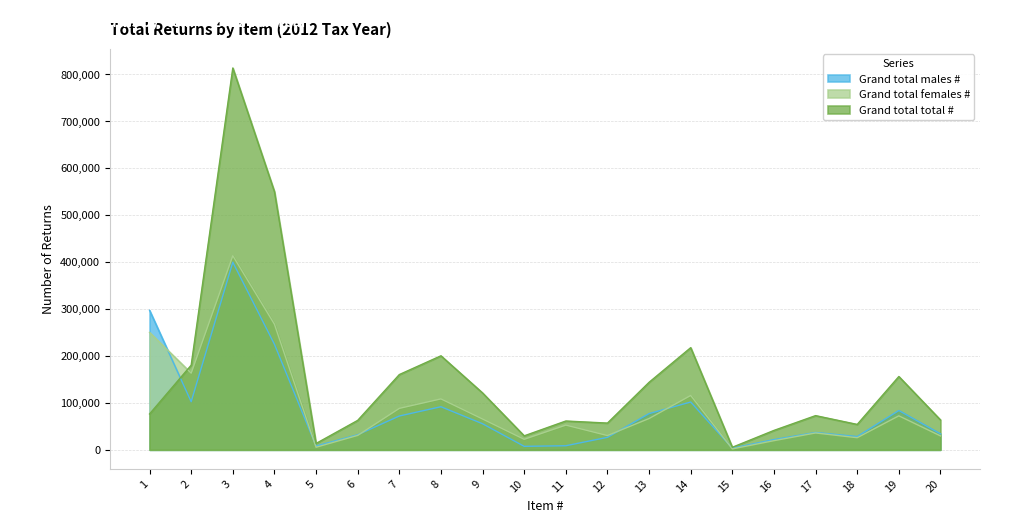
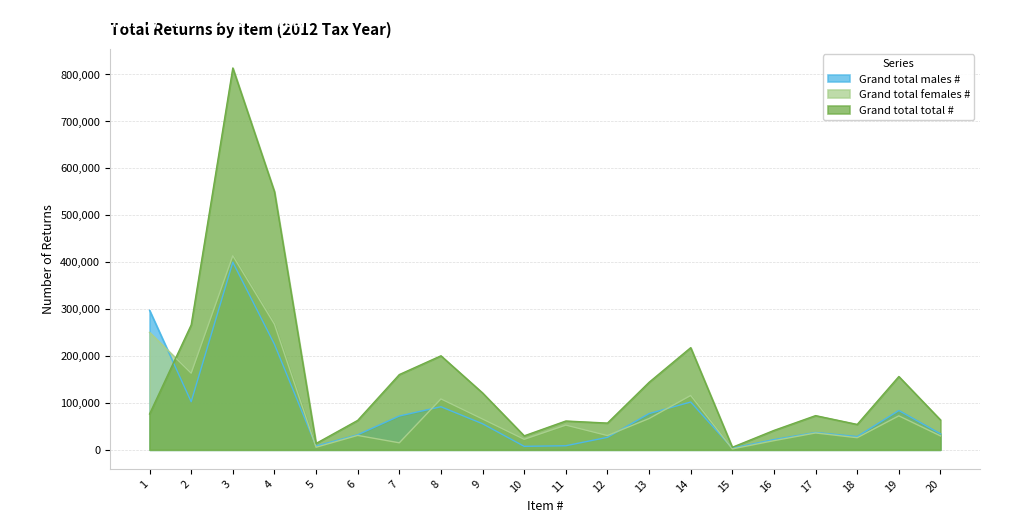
Grand total total #, 2: 180,000 -> 270,000
Grand total females #, 7: 90,000 -> 10,000
